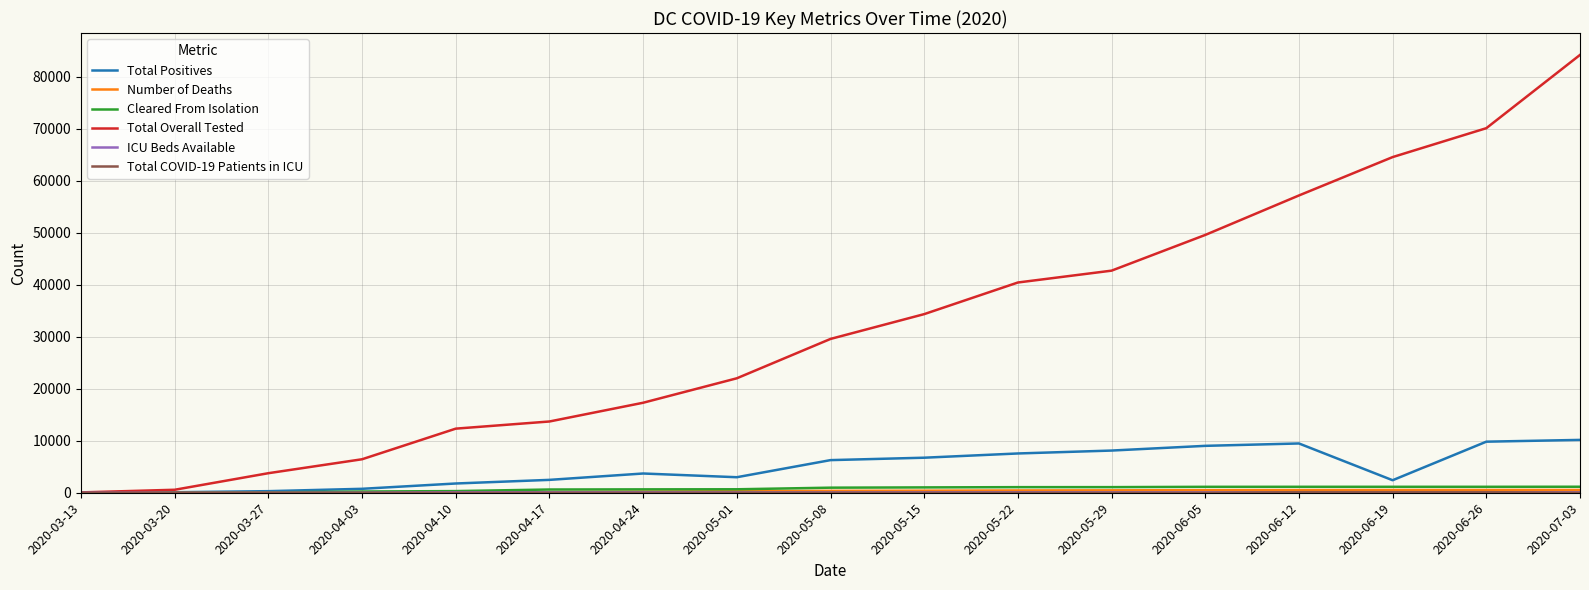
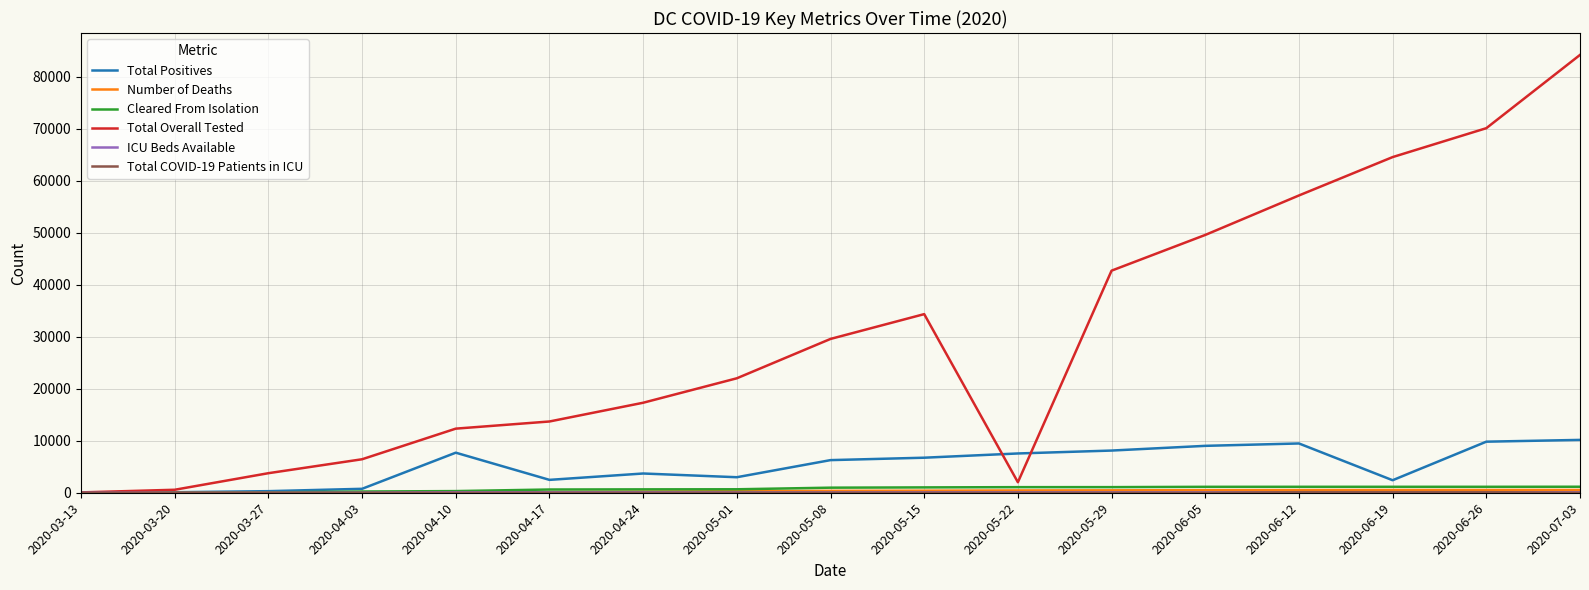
Total Positives, 2020-04-10: 2000 -> 8000
Total Overall Tested, 2020-05-22: 40000 -> 2000
